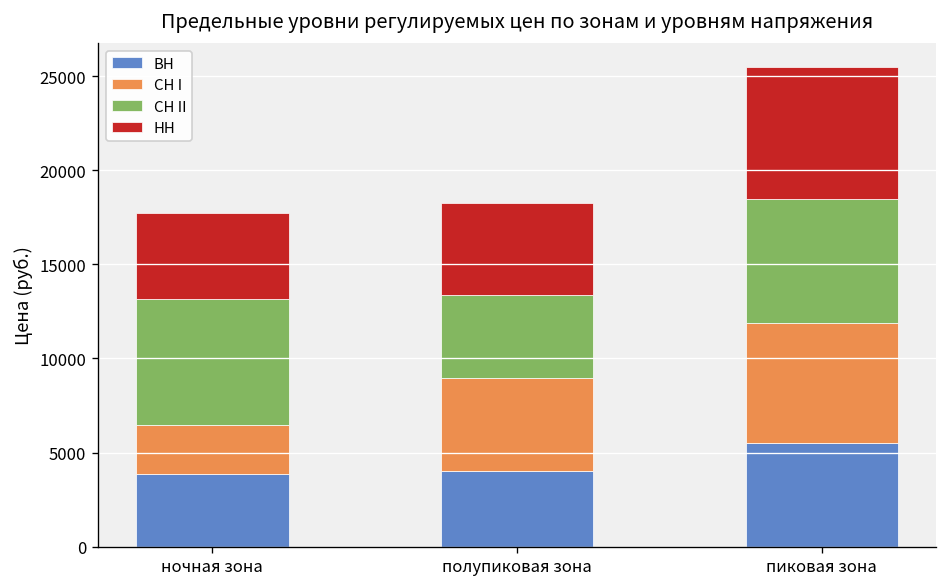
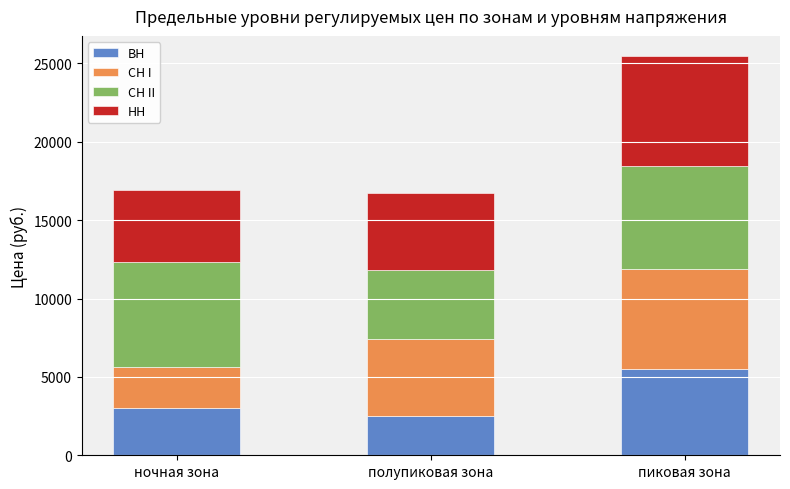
ВН, ночная зона: 3900 -> 3000
ВН, полупиковая зона: 4000 -> 2500
